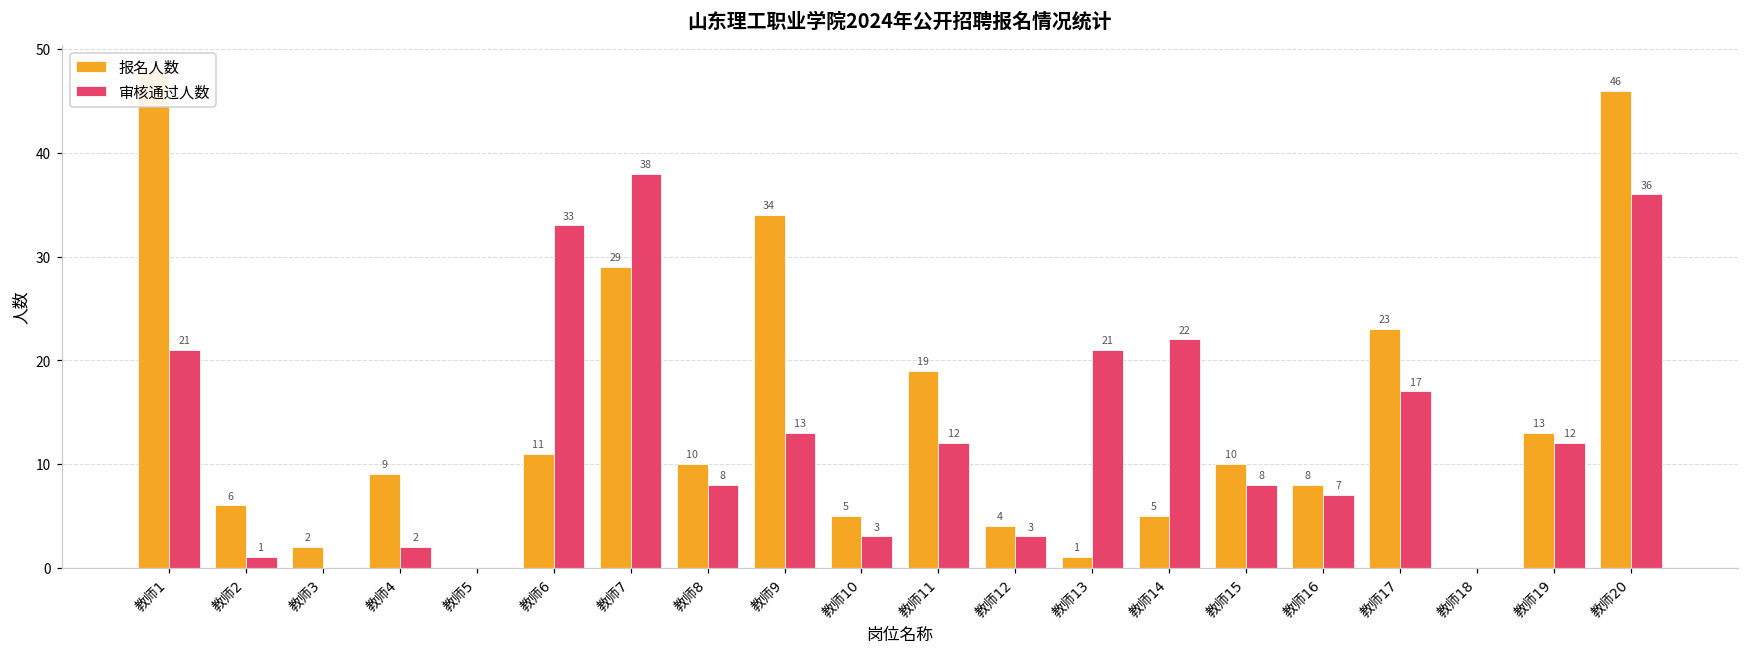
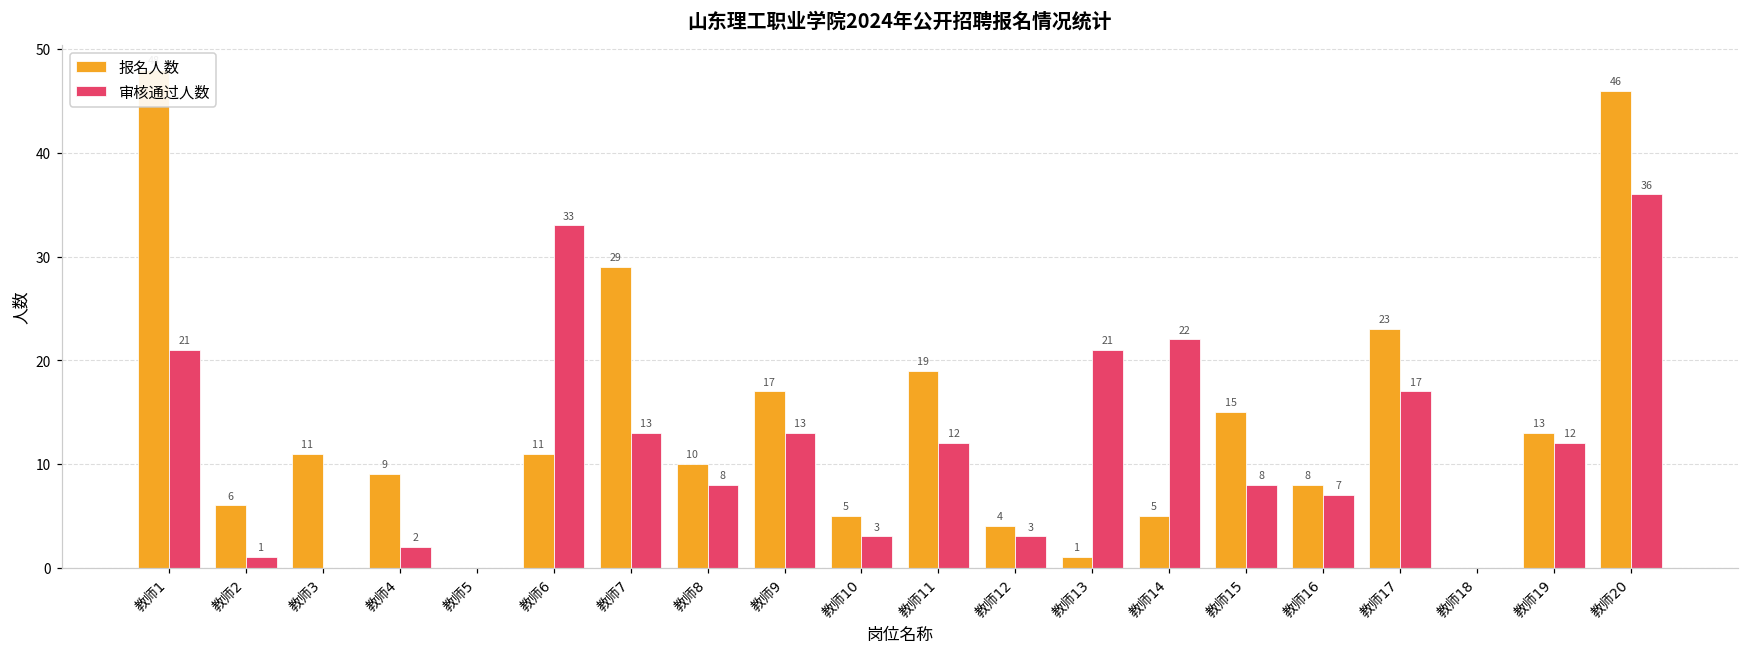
报名人数, 教师3: 2 -> 11
审核通过人数, 教师7: 38 -> 13
报名人数, 教师9: 34 -> 17
报名人数, 教师15: 10 -> 15
